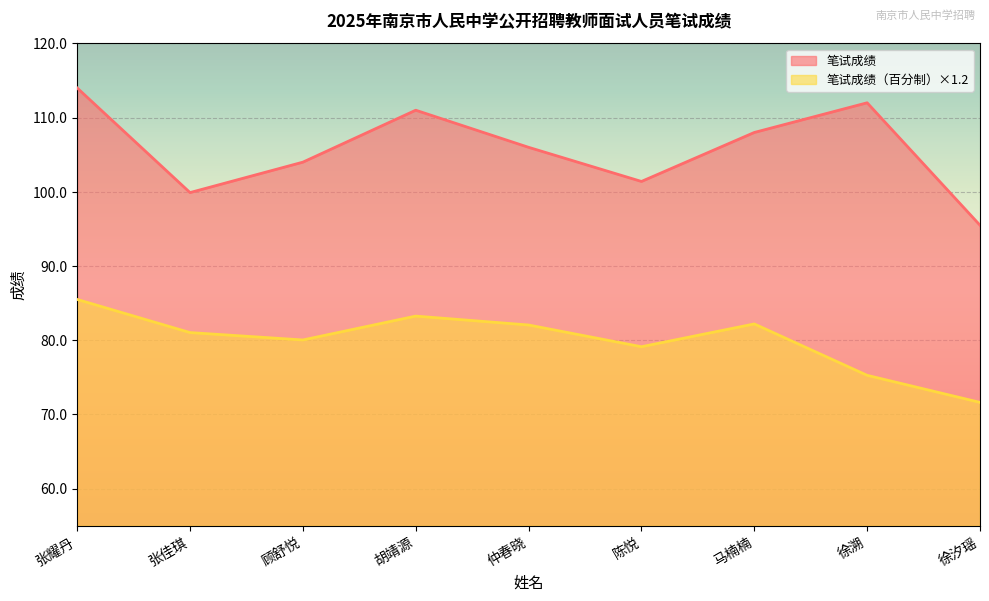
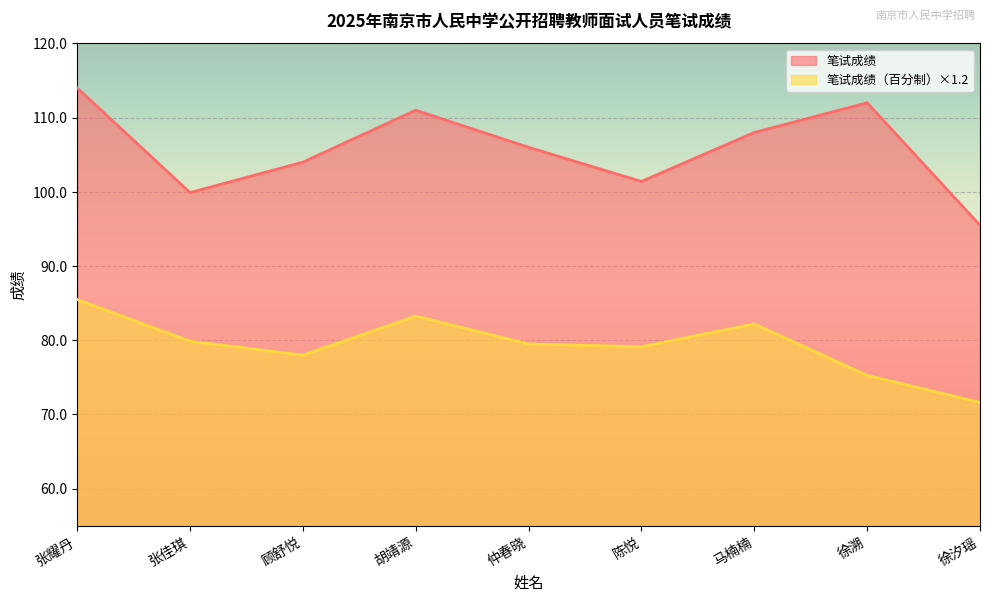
笔试成绩（百分制）×1.2, 张佳琪: 81 -> 80
笔试成绩（百分制）×1.2, 顾舒悦: 80 -> 78
笔试成绩（百分制）×1.2, 仲春晓: 82 -> 80
